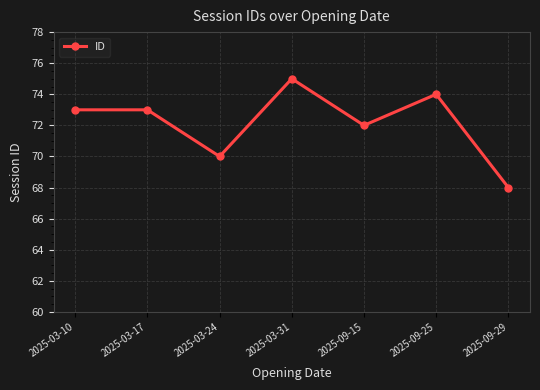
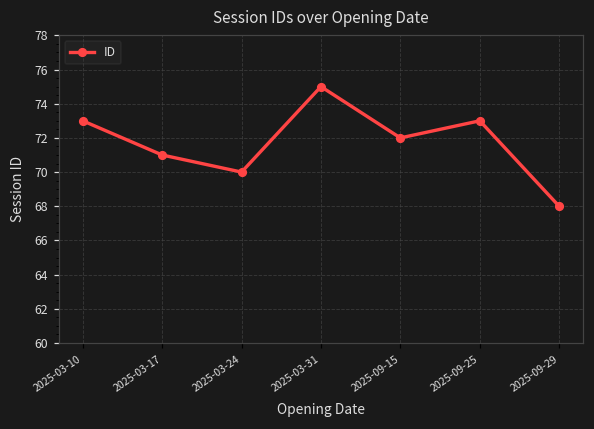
2025-03-17: 73 -> 71
2025-09-25: 74 -> 73
